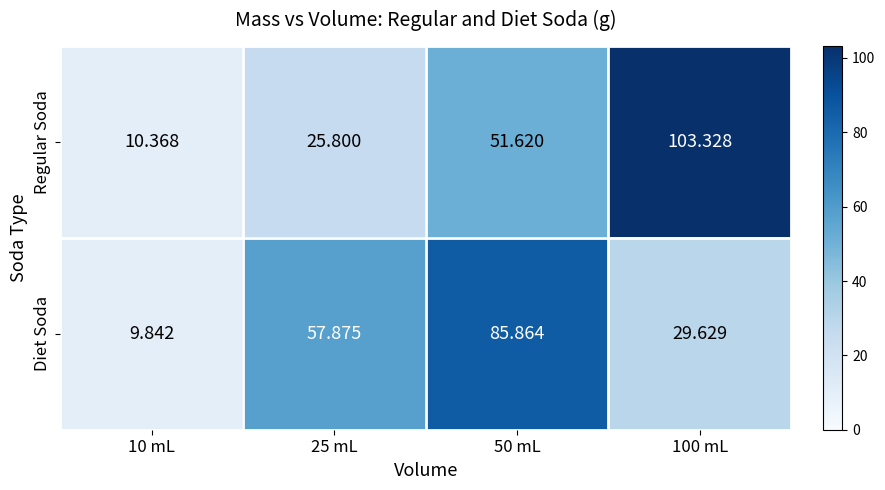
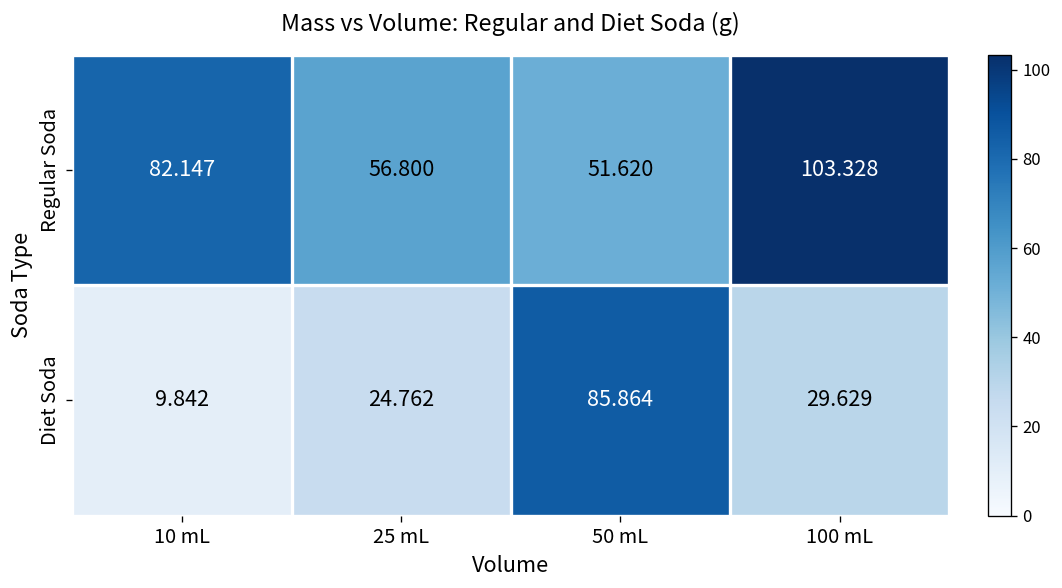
Regular Soda, 10 mL: 10.368 -> 82.147
Regular Soda, 25 mL: 25.800 -> 56.800
Diet Soda, 25 mL: 57.875 -> 24.762
